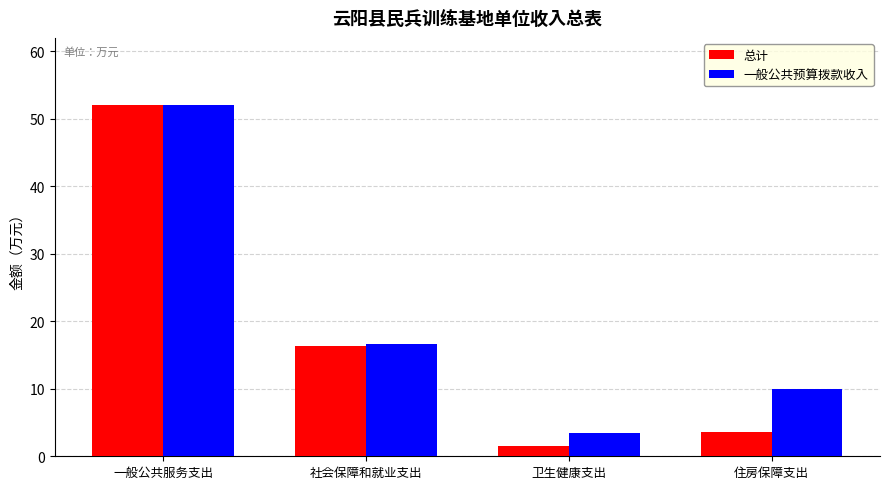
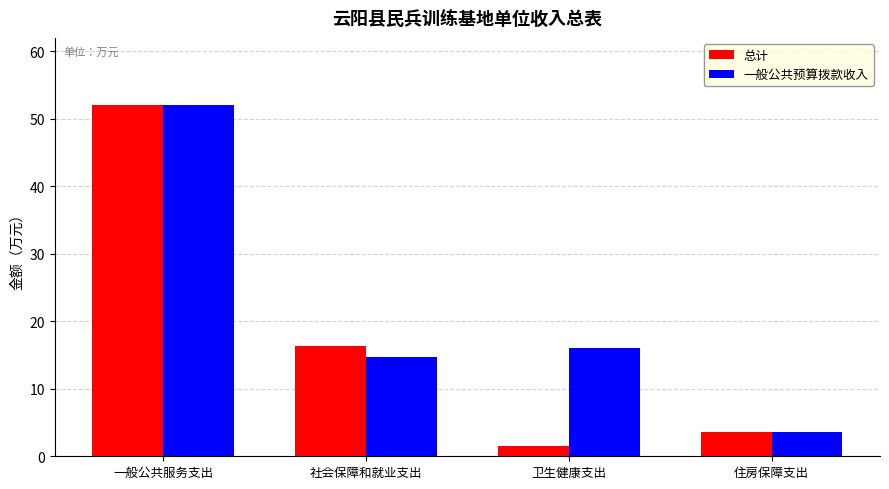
一般公共预算拨款收入, 社会保障和就业支出: 17 -> 15
一般公共预算拨款收入, 卫生健康支出: 3 -> 16
一般公共预算拨款收入, 住房保障支出: 10 -> 4
